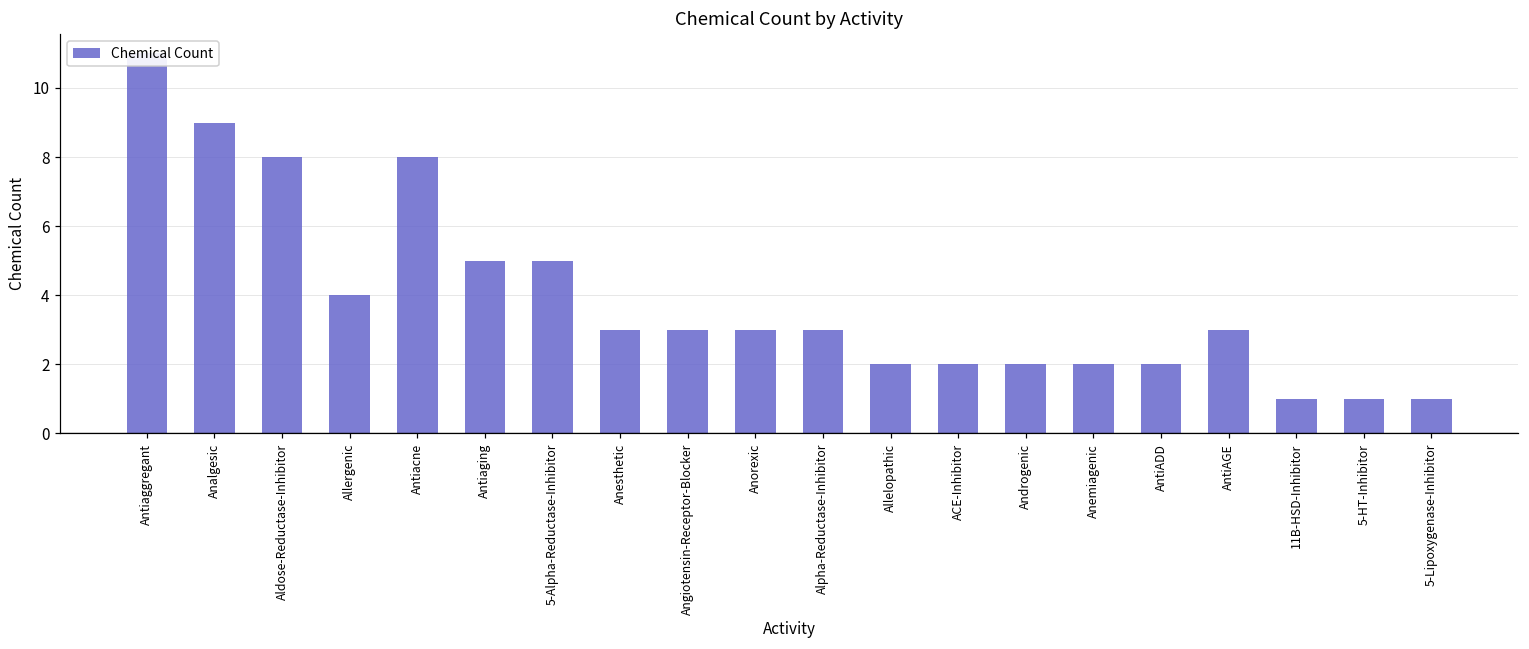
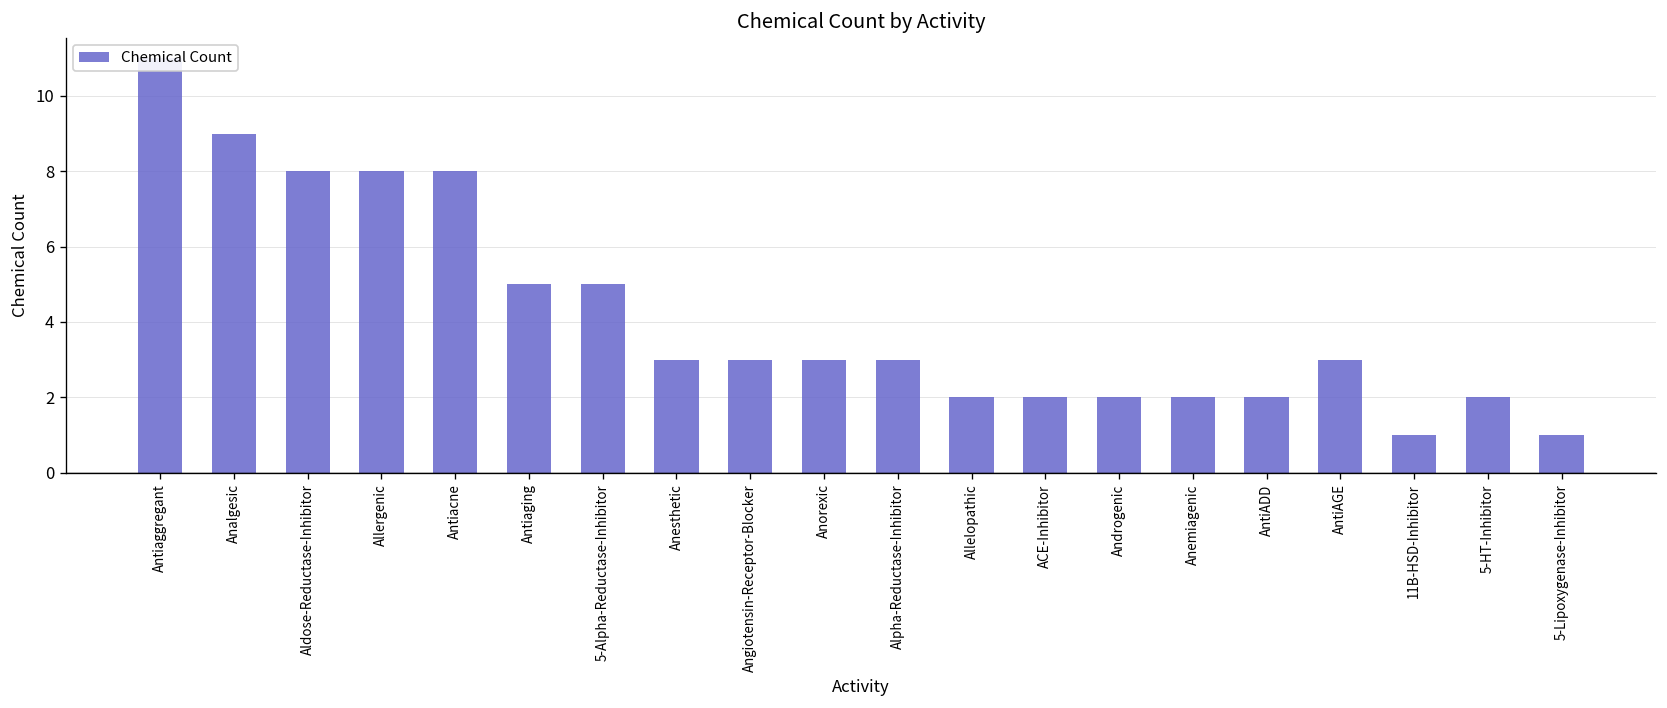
Allergenic: 4 -> 8
5-HT-Inhibitor: 1 -> 2
